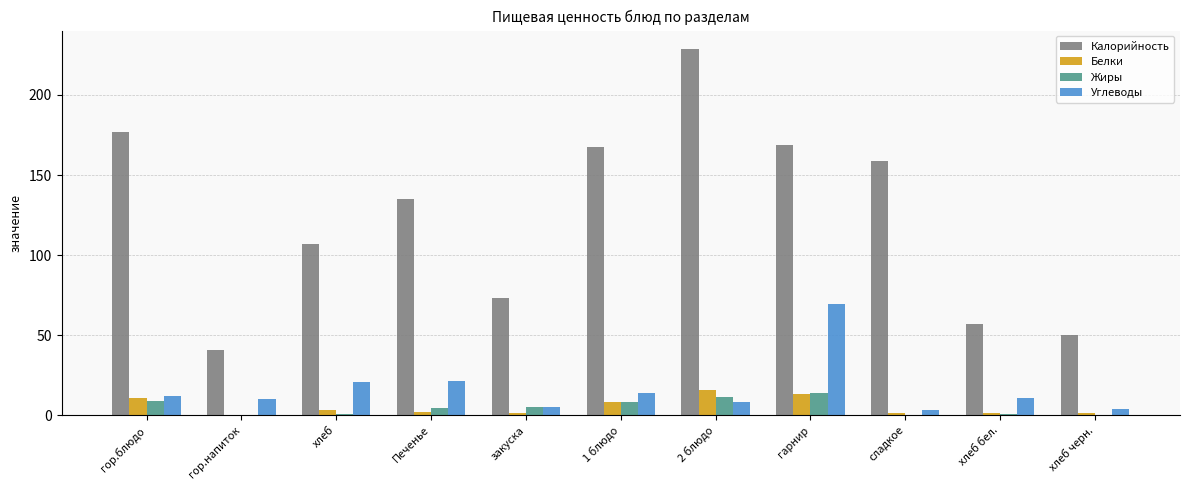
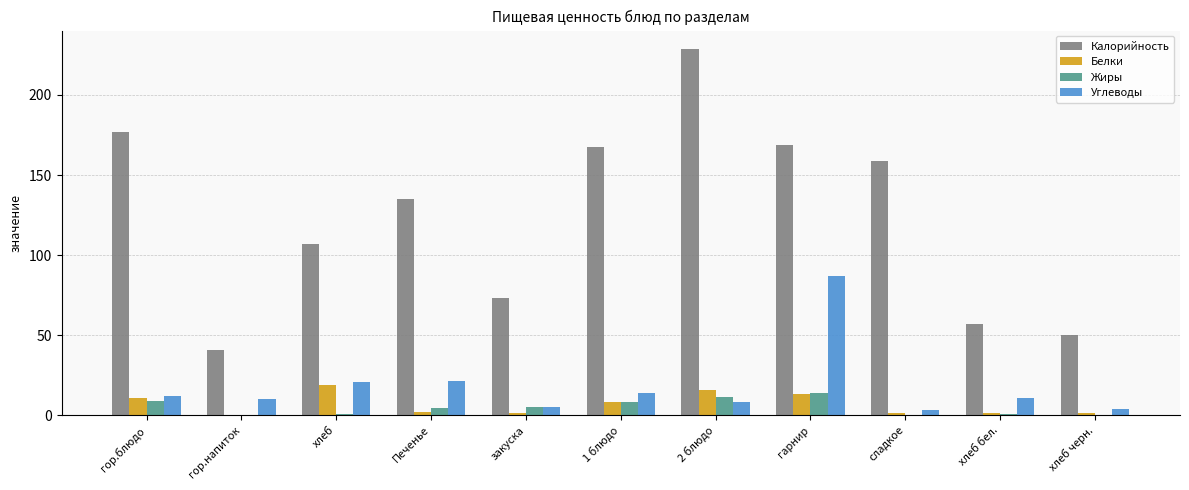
Белки, хлеб: 3 -> 19
Углеводы, гарнир: 69 -> 87
